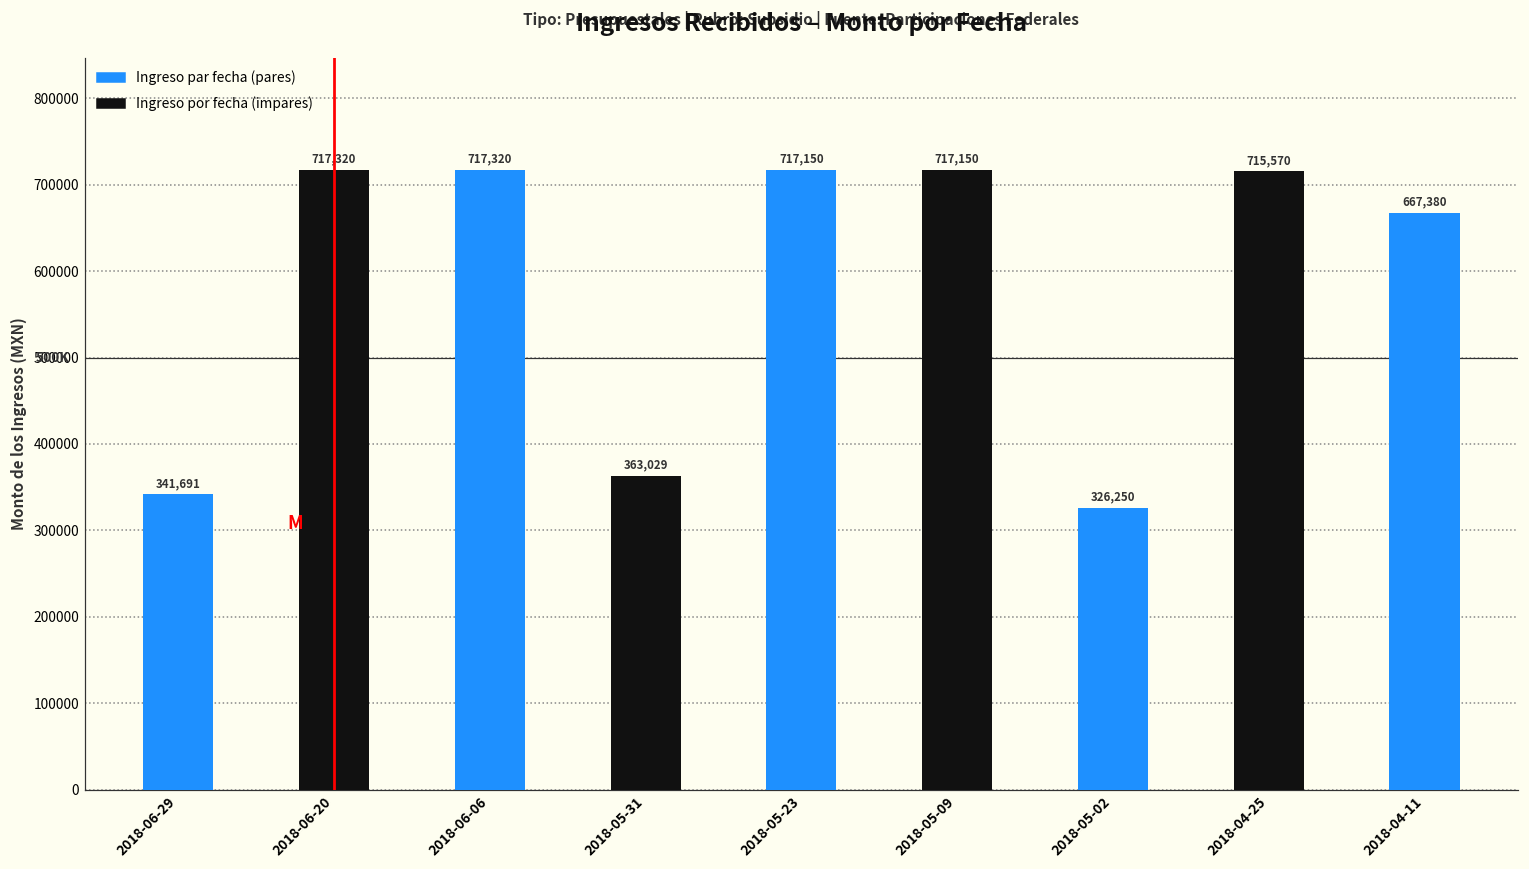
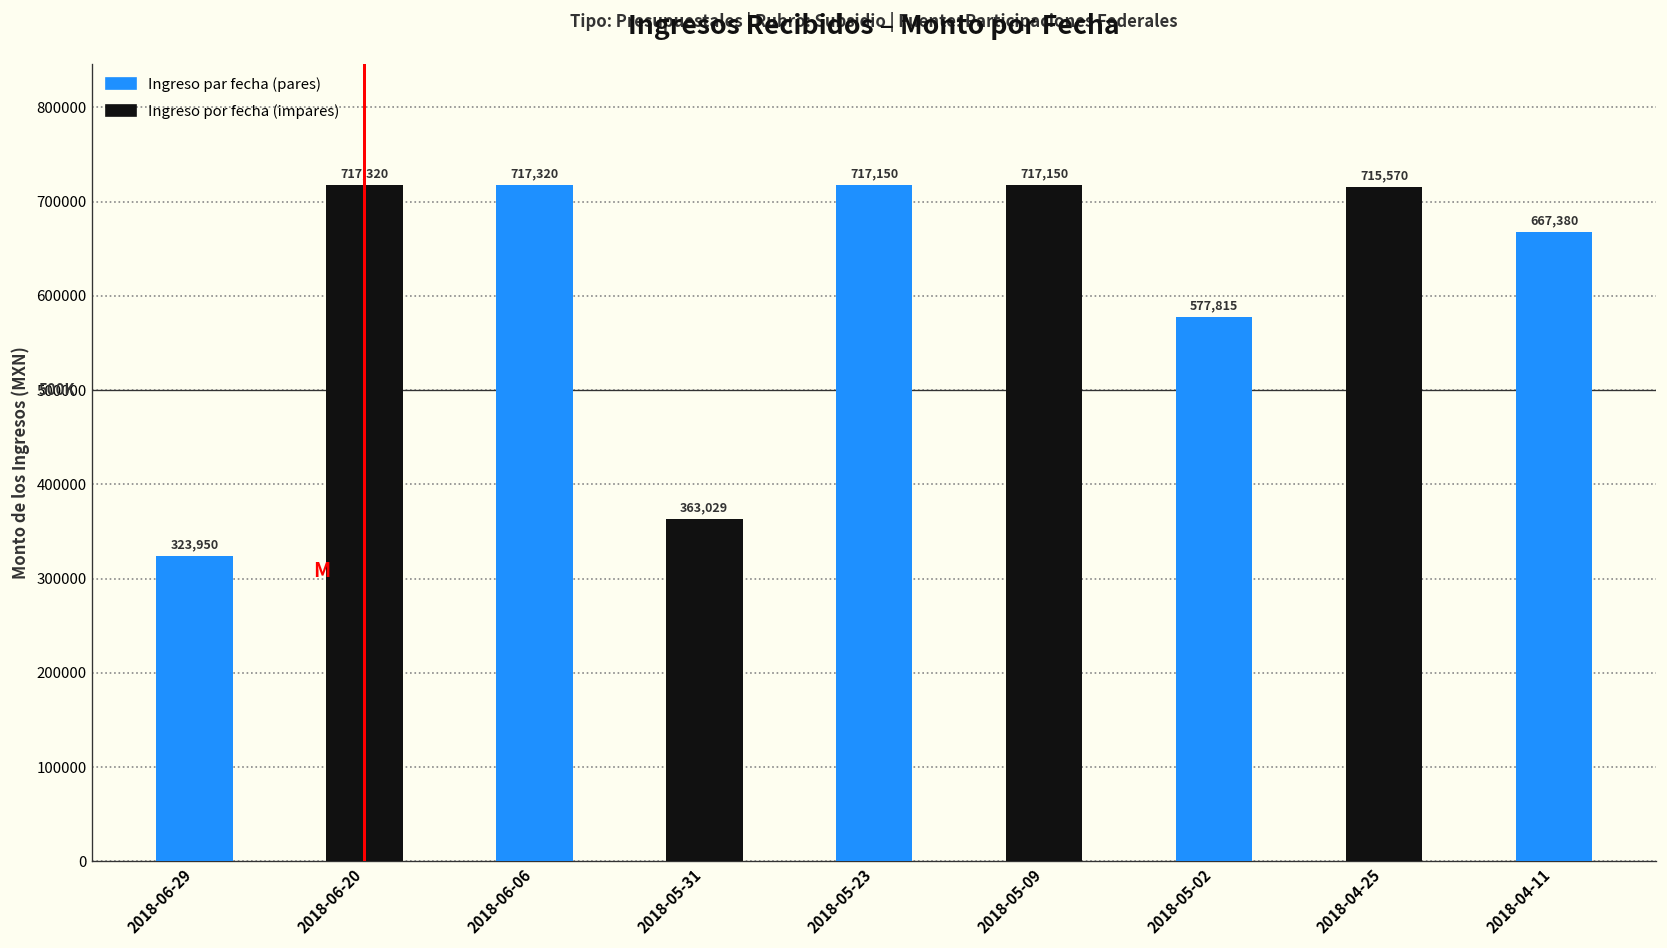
2018-06-29: 341,691 -> 323,950
2018-05-02: 326,250 -> 577,815
